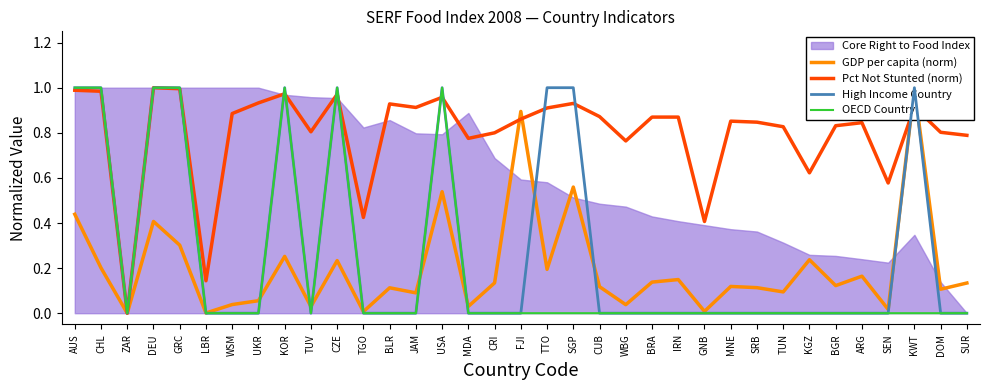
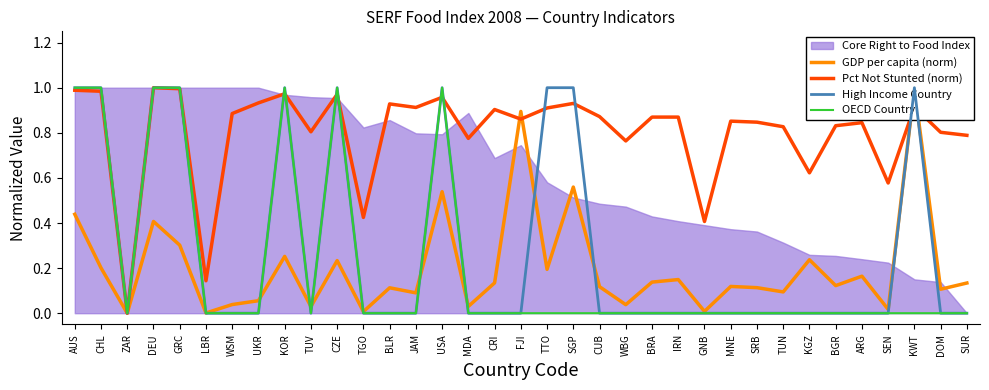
Pct Not Stunted (norm), CRI: 0.80 -> 0.90
Core Right to Food Index, FJI: 0.59 -> 0.75
Core Right to Food Index, KWT: 0.35 -> 0.15
